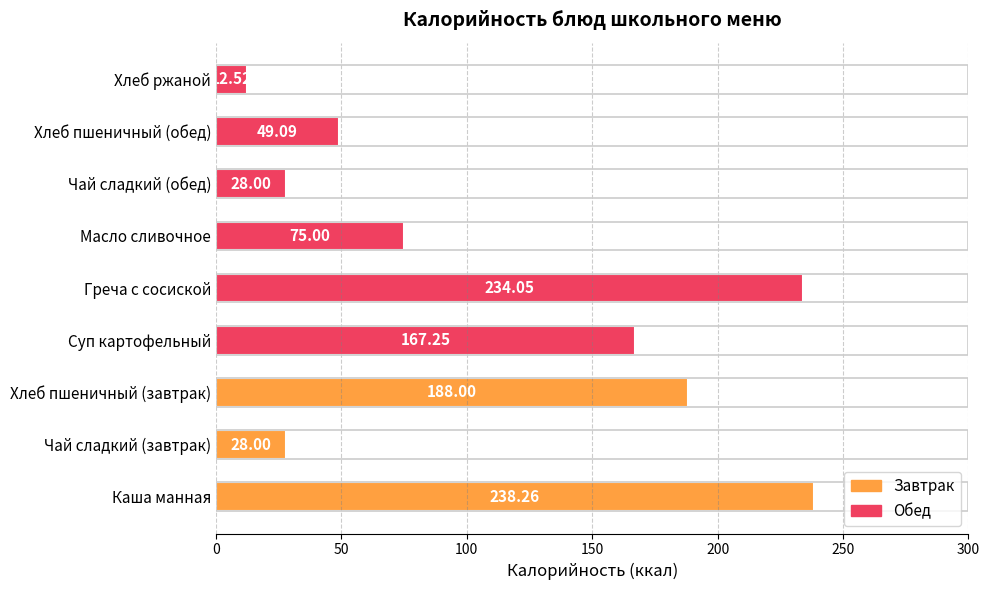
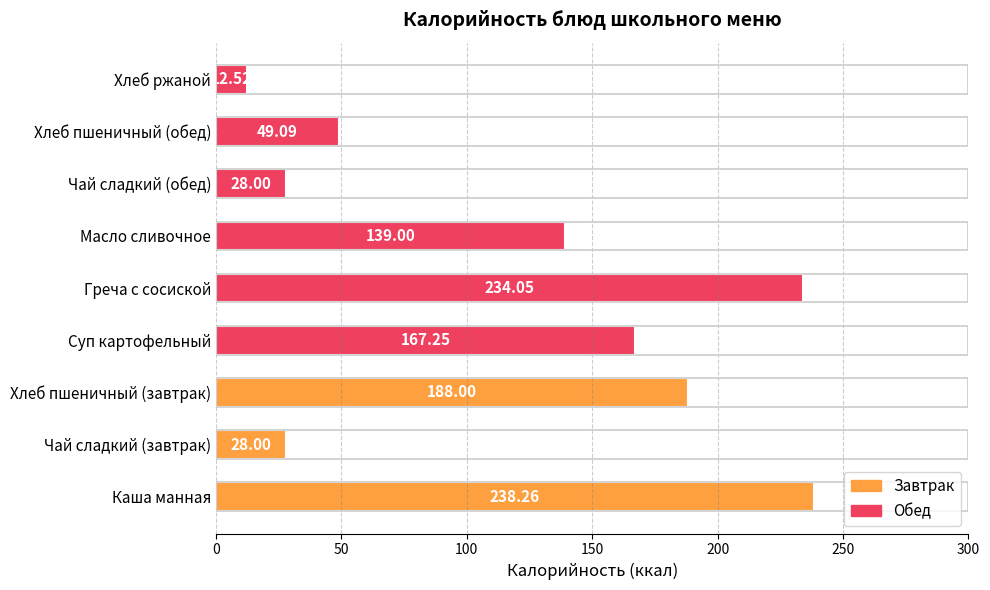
Масло сливочное: 75.00 -> 139.00
